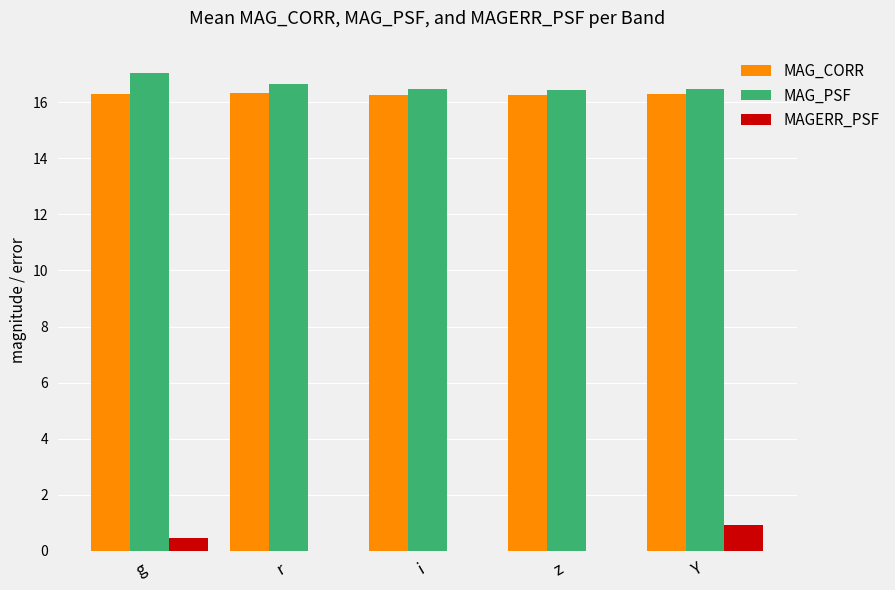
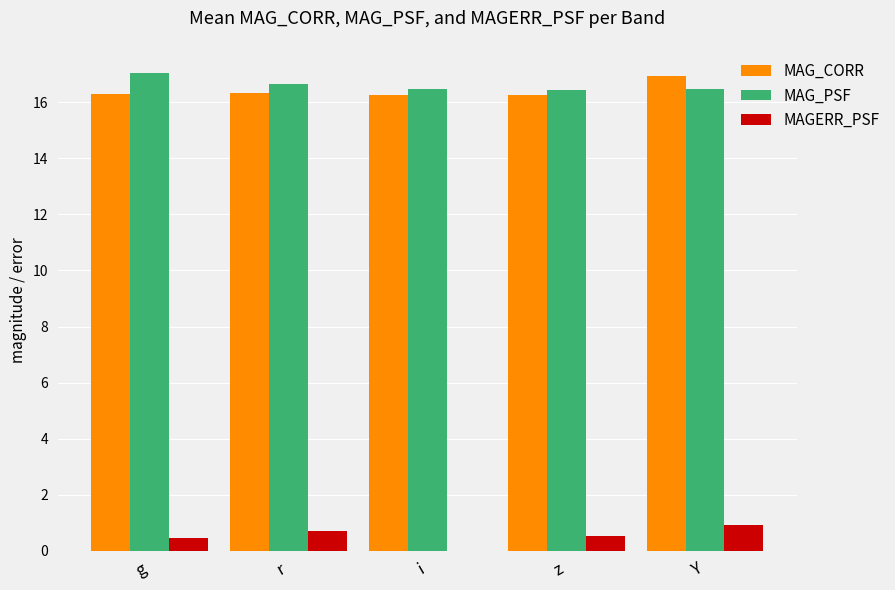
MAGERR_PSF, r: 0.0 -> 0.7
MAGERR_PSF, z: 0.0 -> 0.5
MAG_CORR, Y: 16.3 -> 17.0
